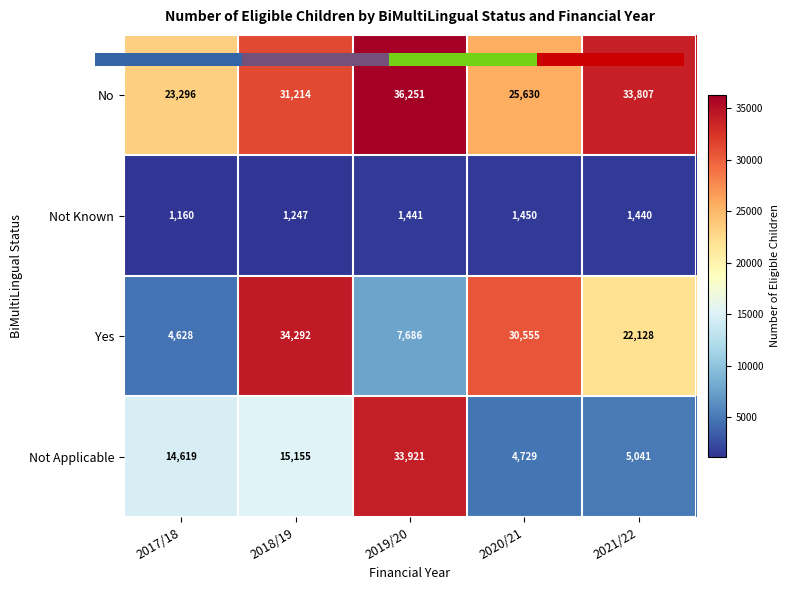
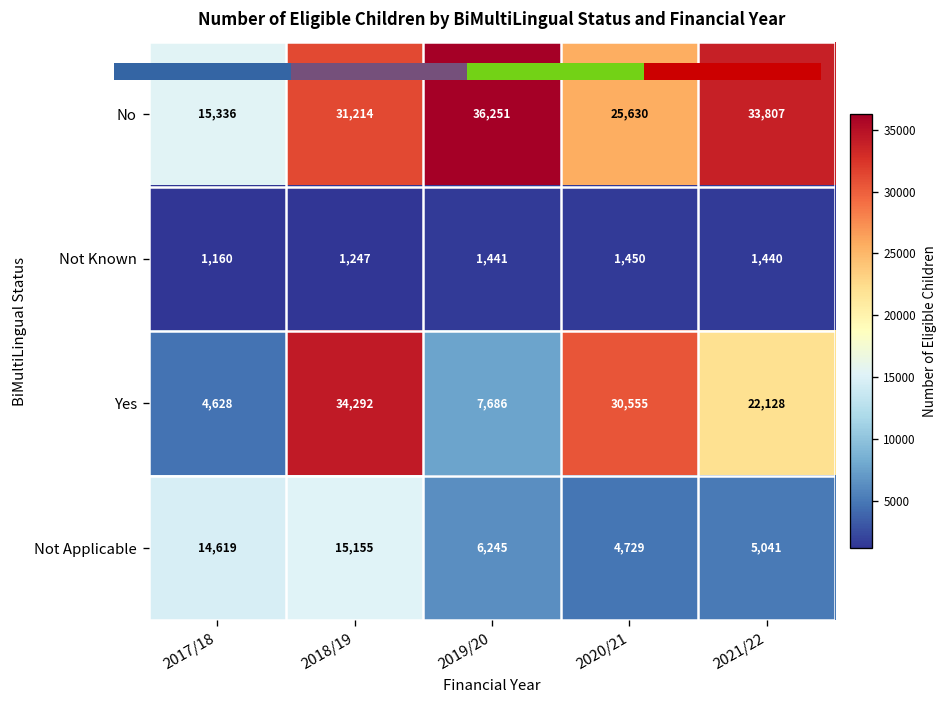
Number of Eligible Children by BiMultiLingual Status and Financial Year, No, 2017/18: 23,296 -> 15,336
Number of Eligible Children by BiMultiLingual Status and Financial Year, Not Applicable, 2019/20: 33,921 -> 6,245
